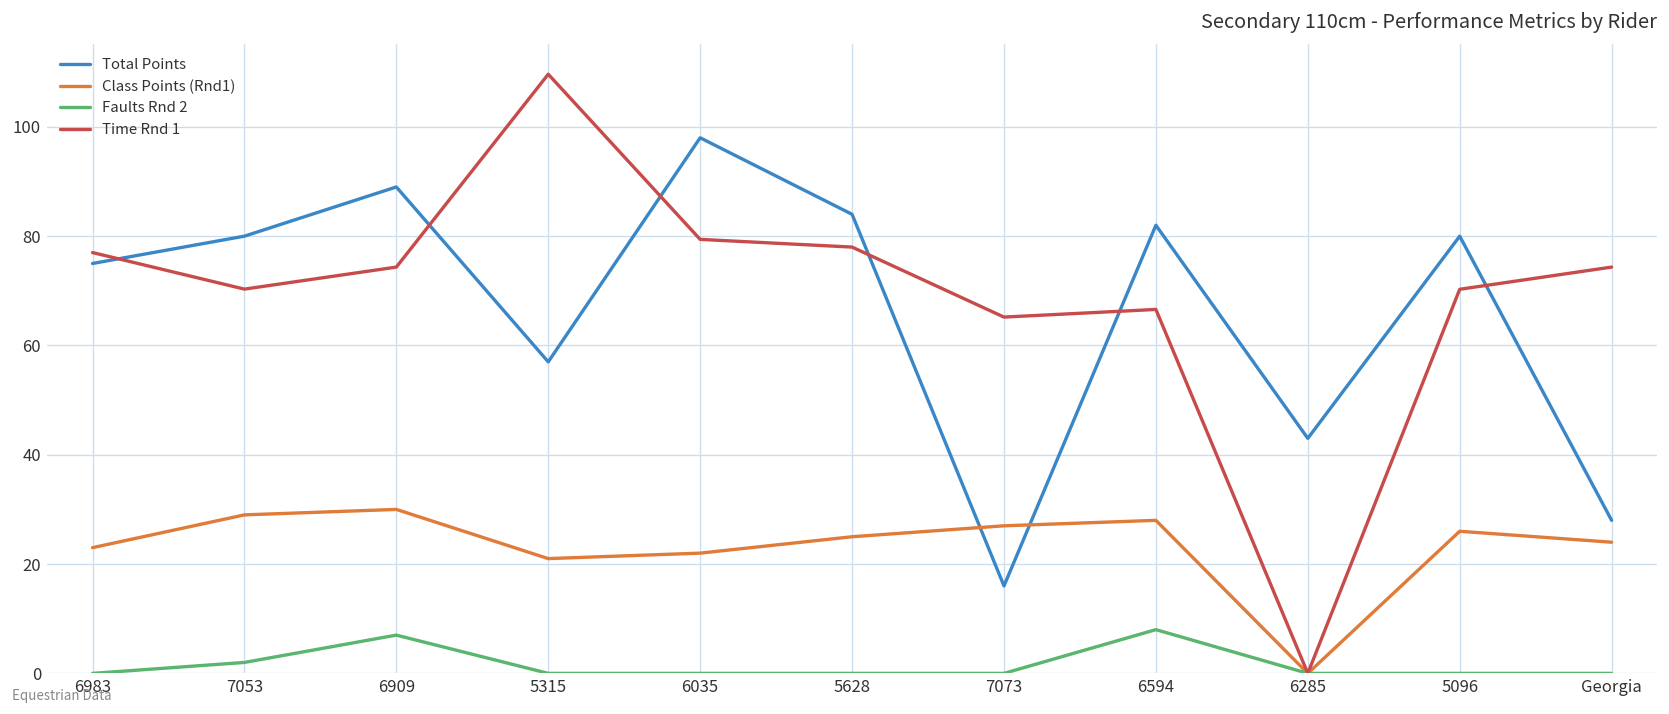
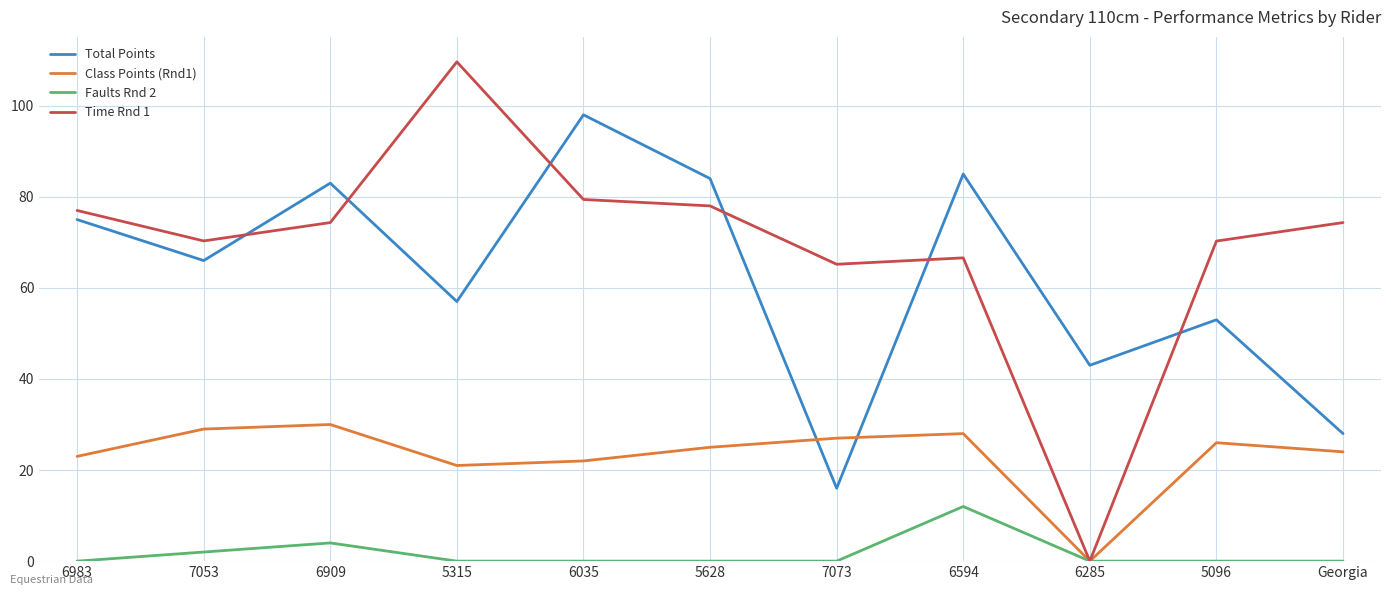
Total Points, 7053: 80 -> 66
Total Points, 6909: 89 -> 83
Faults Rnd 2, 6909: 7 -> 4
Total Points, 6594: 82 -> 85
Faults Rnd 2, 6594: 8 -> 12
Total Points, 5096: 80 -> 53
